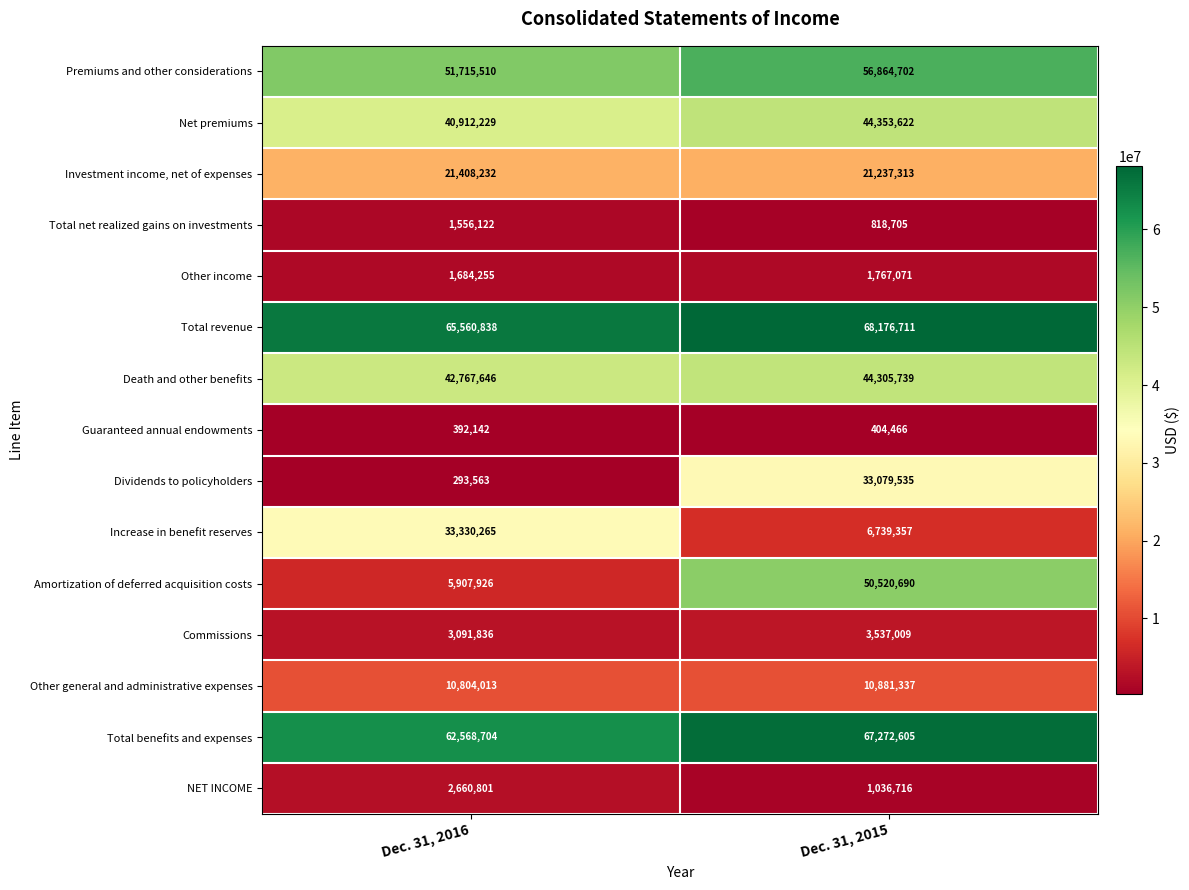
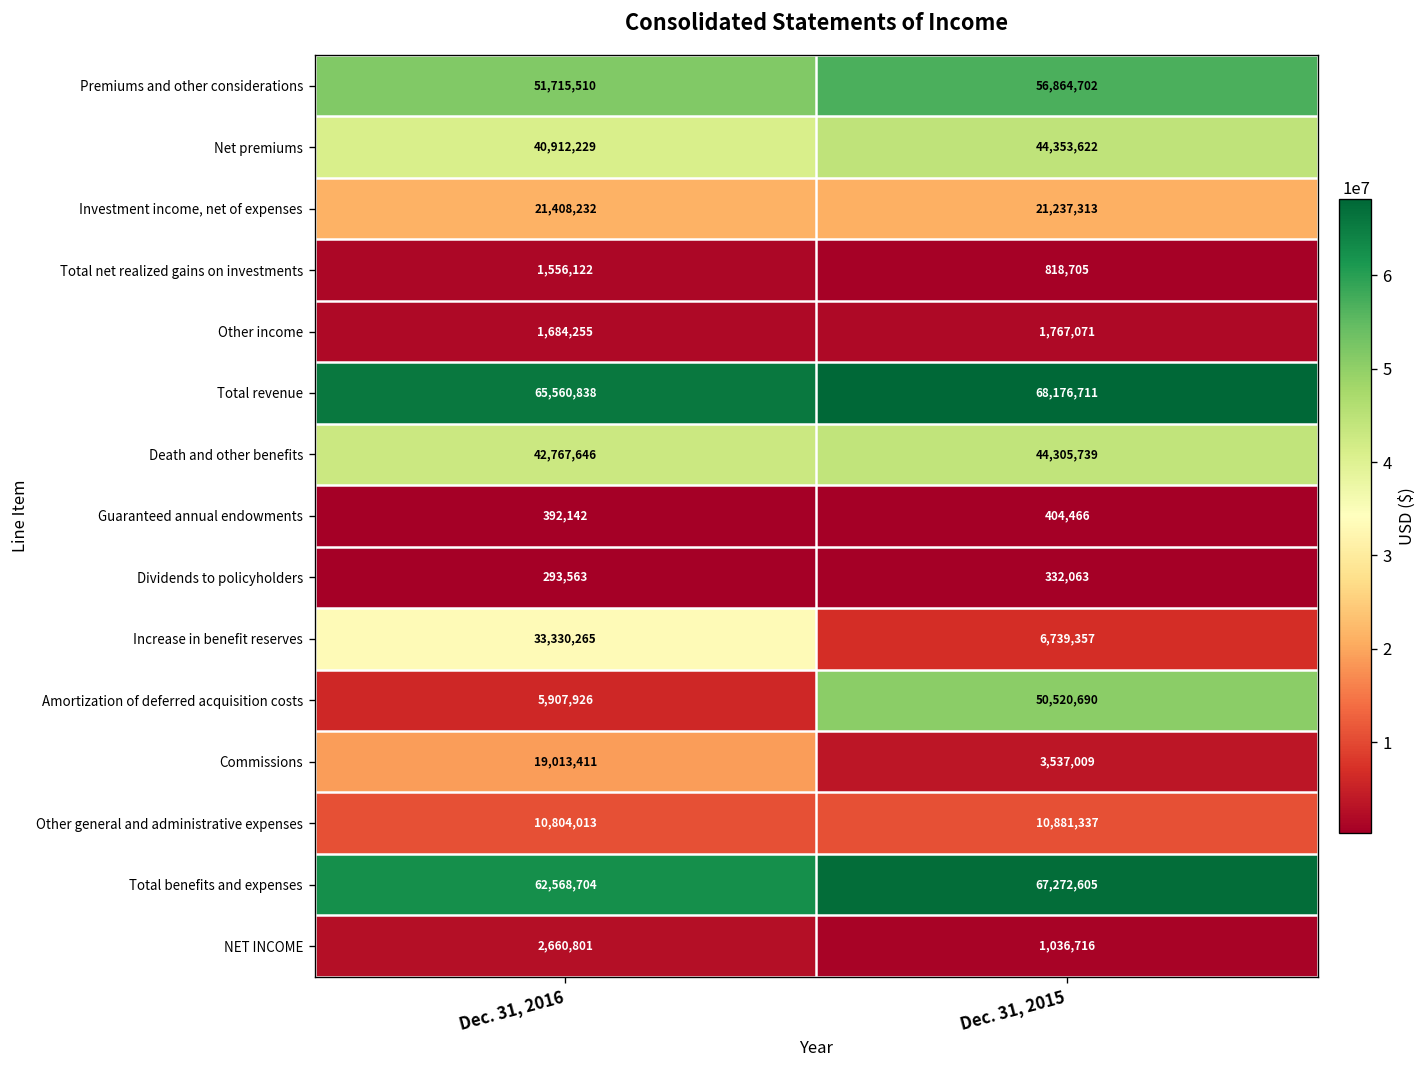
Dividends to policyholders, Dec. 31, 2015: 33,079,535 -> 332,063
Commissions, Dec. 31, 2016: 3,091,836 -> 19,013,411
